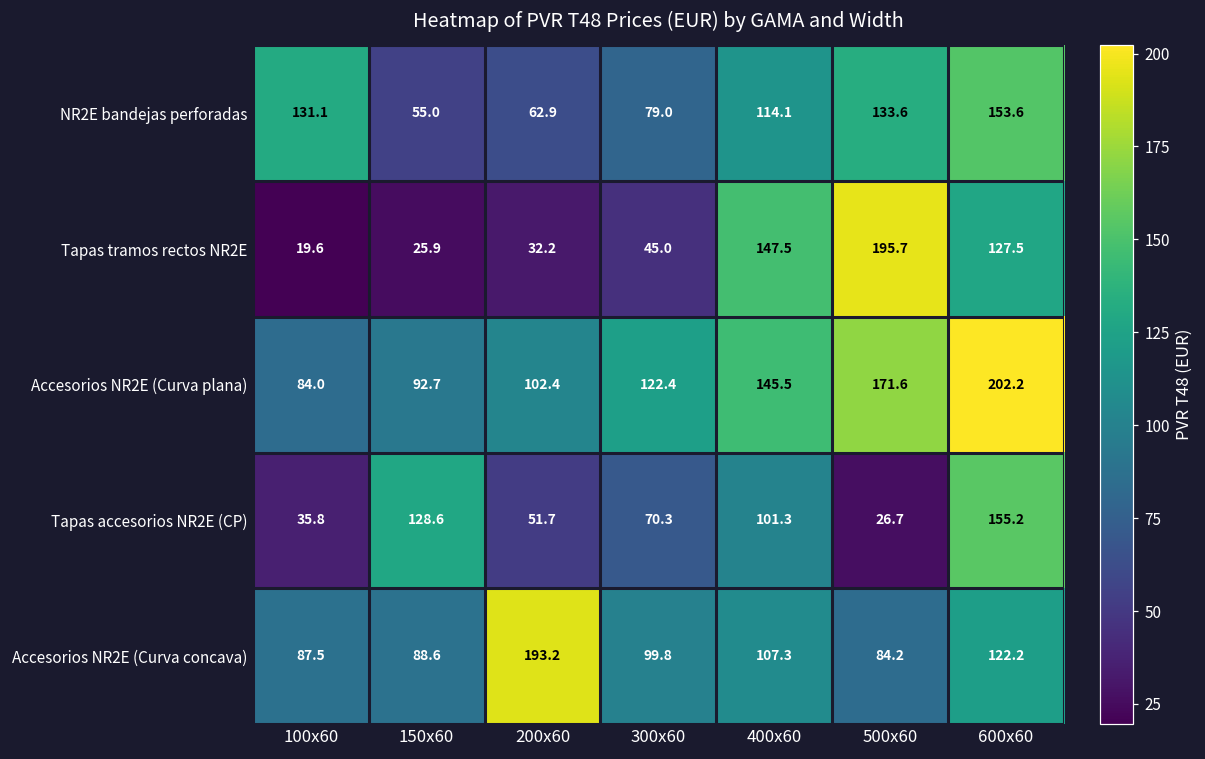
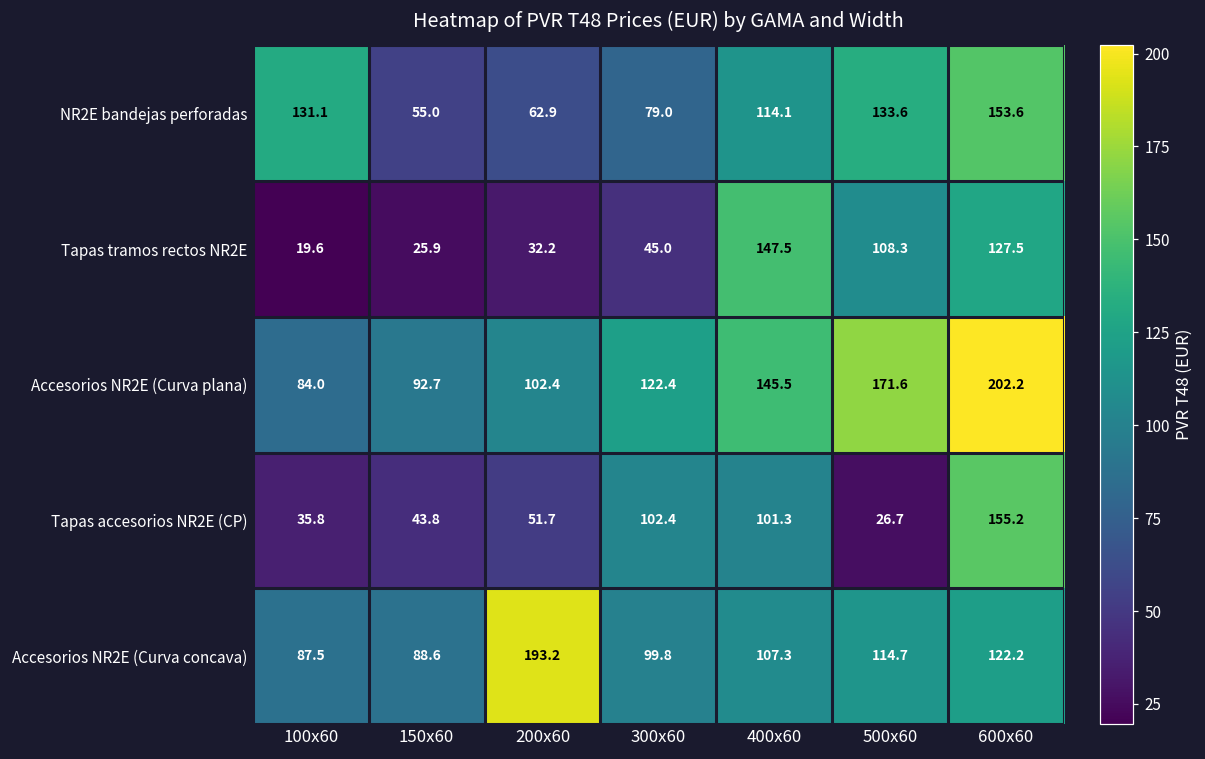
Tapas tramos rectos NR2E, 500x60: 195.7 -> 108.3
Tapas accesorios NR2E (CP), 150x60: 128.6 -> 43.8
Tapas accesorios NR2E (CP), 300x60: 70.3 -> 102.4
Accesorios NR2E (Curva concava), 500x60: 84.2 -> 114.7
